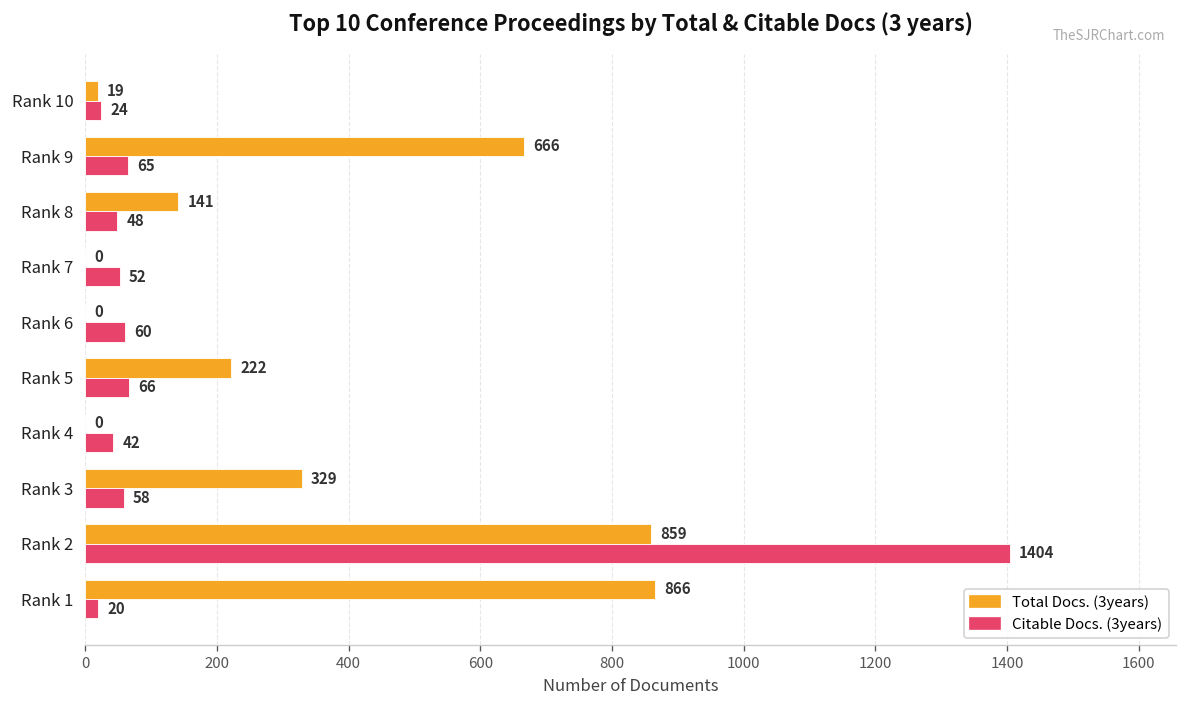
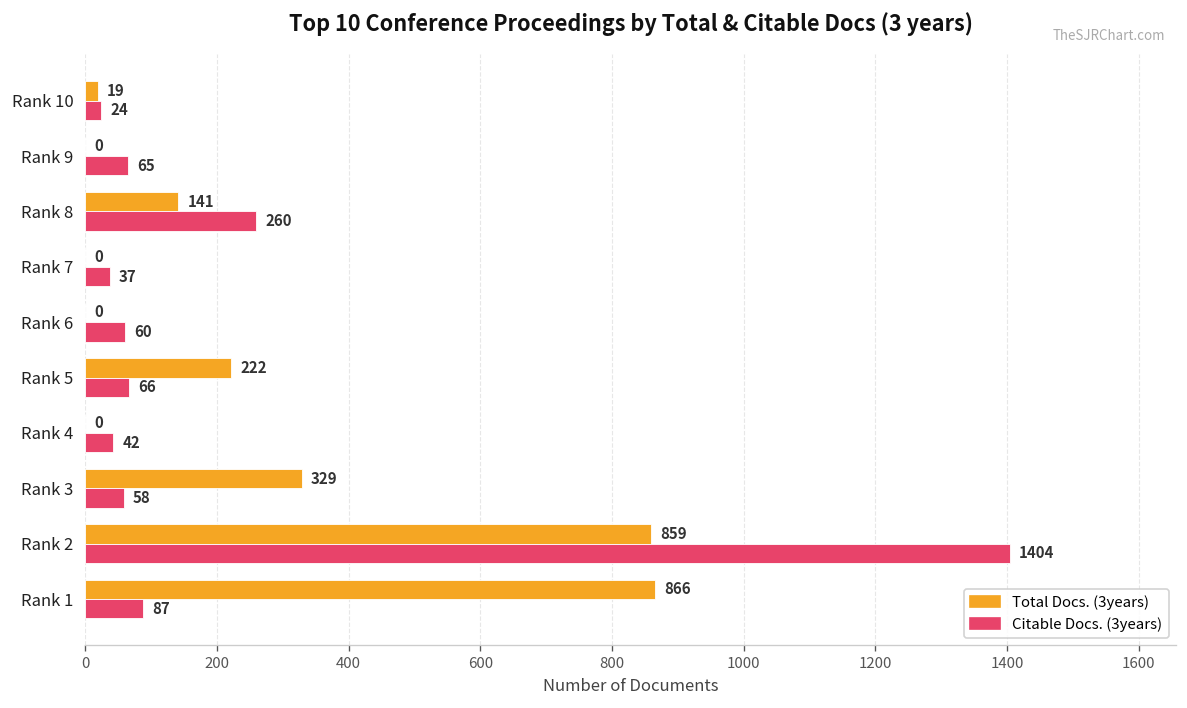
Total Docs. (3years), Rank 9: 666 -> 0
Citable Docs. (3years), Rank 8: 48 -> 260
Citable Docs. (3years), Rank 7: 52 -> 37
Citable Docs. (3years), Rank 1: 20 -> 87
